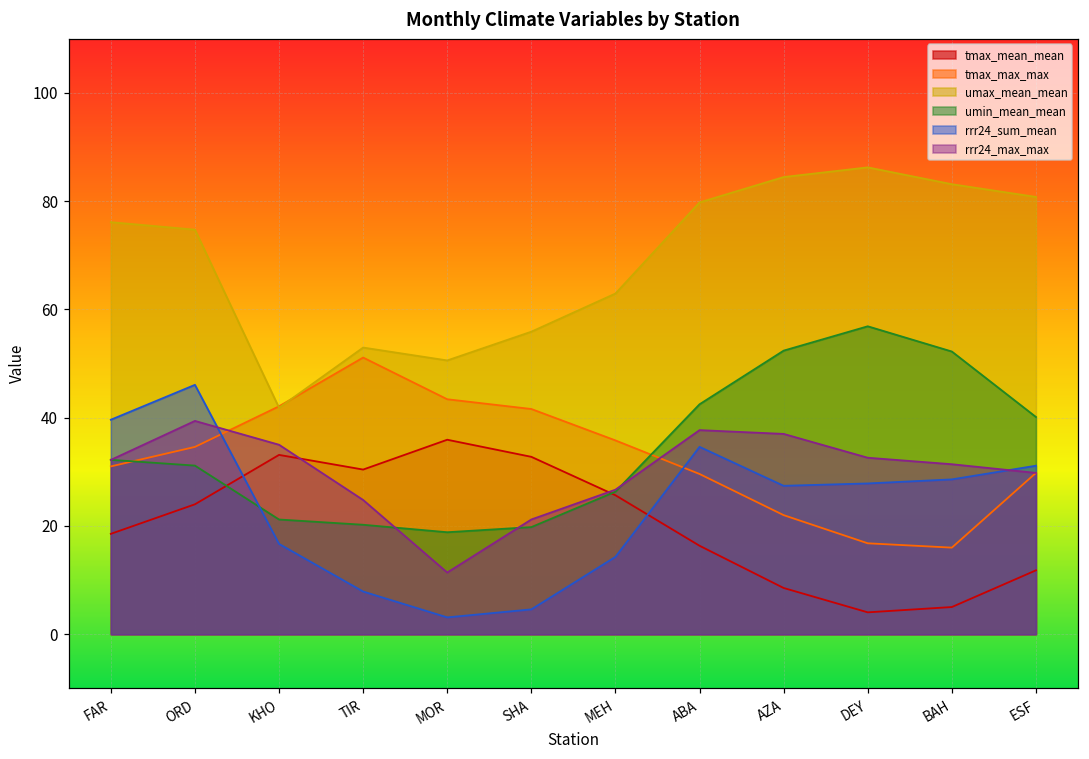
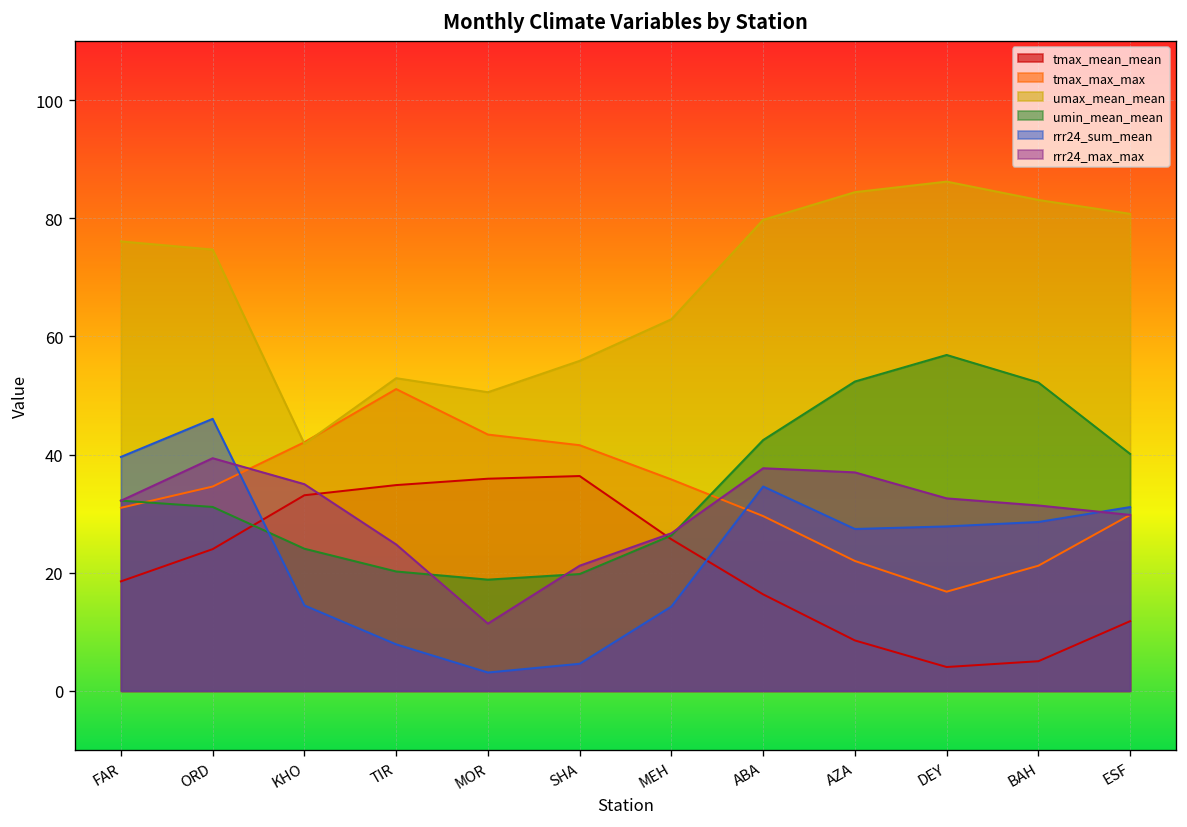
umin_mean_mean, KHO: 21 -> 24
rrr24_sum_mean, KHO: 17 -> 14
tmax_mean_mean, TIR: 30 -> 35
tmax_mean_mean, SHA: 33 -> 36
tmax_max_max, BAH: 16 -> 21
